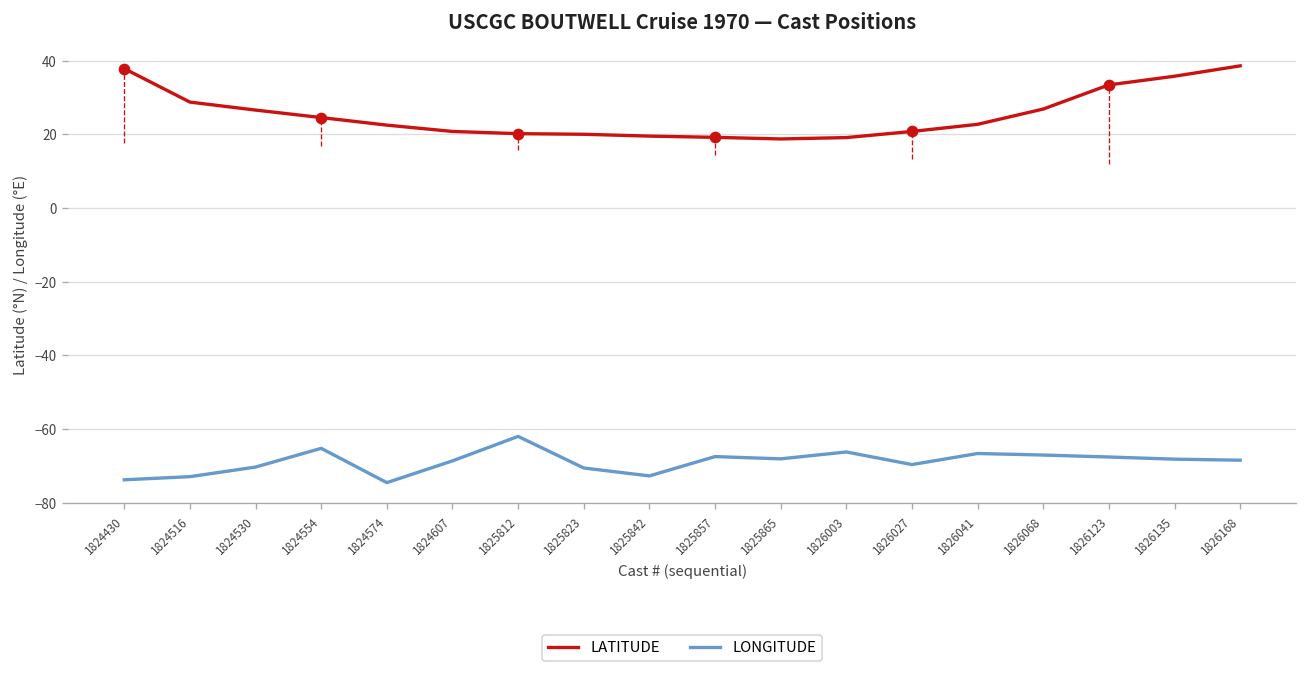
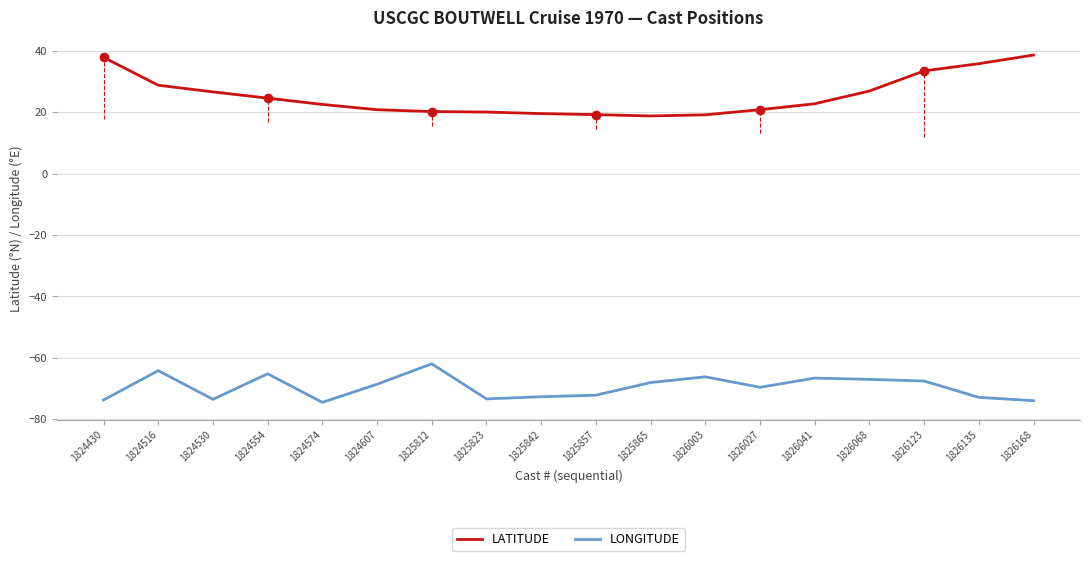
LONGITUDE, 1824516: -73 -> -64
LONGITUDE, 1824530: -70 -> -74
LONGITUDE, 1825823: -71 -> -73
LONGITUDE, 1825857: -67 -> -72
LONGITUDE, 1826135: -68 -> -73
LONGITUDE, 1826168: -68 -> -74
